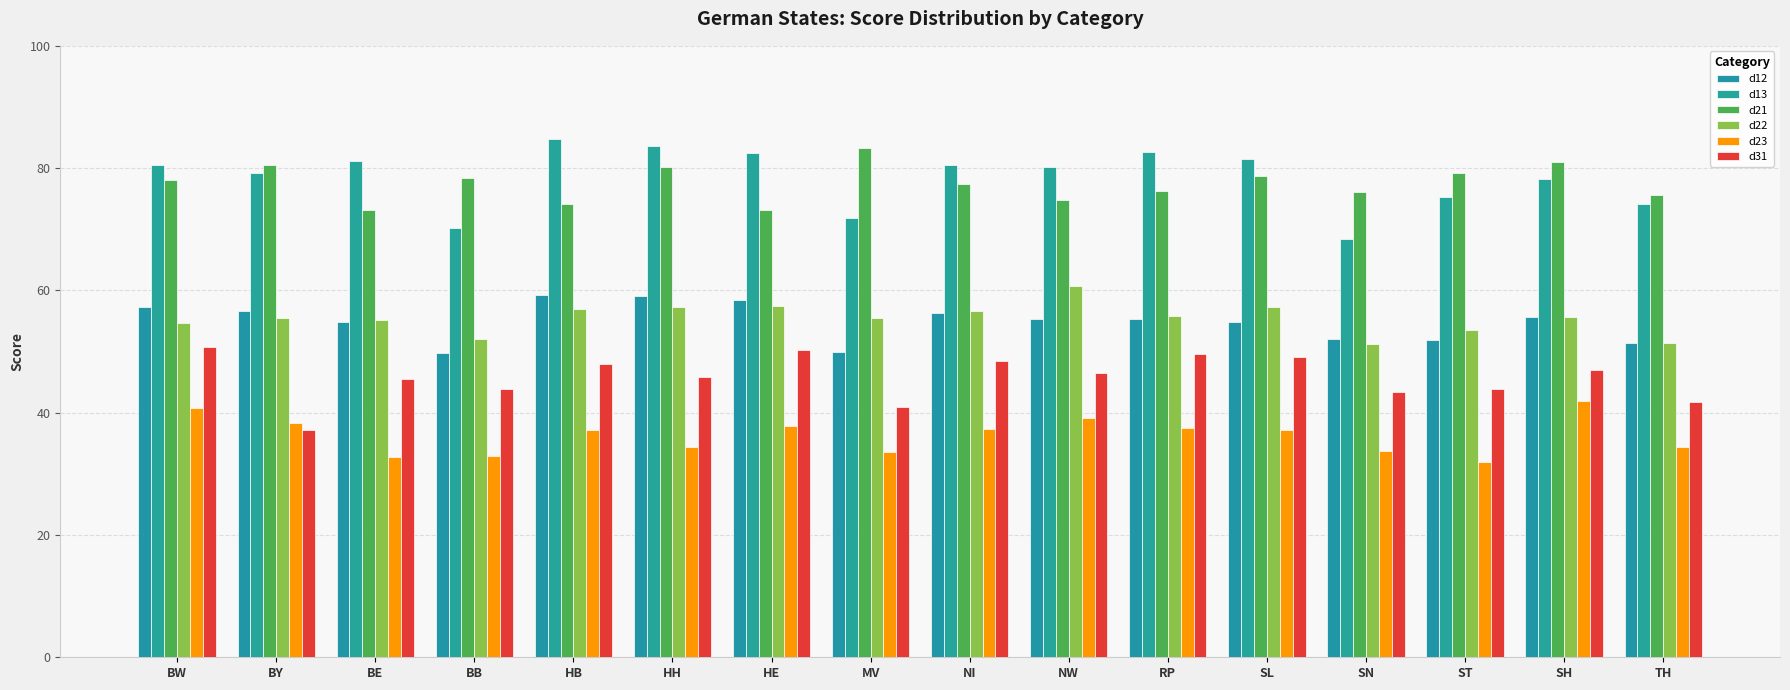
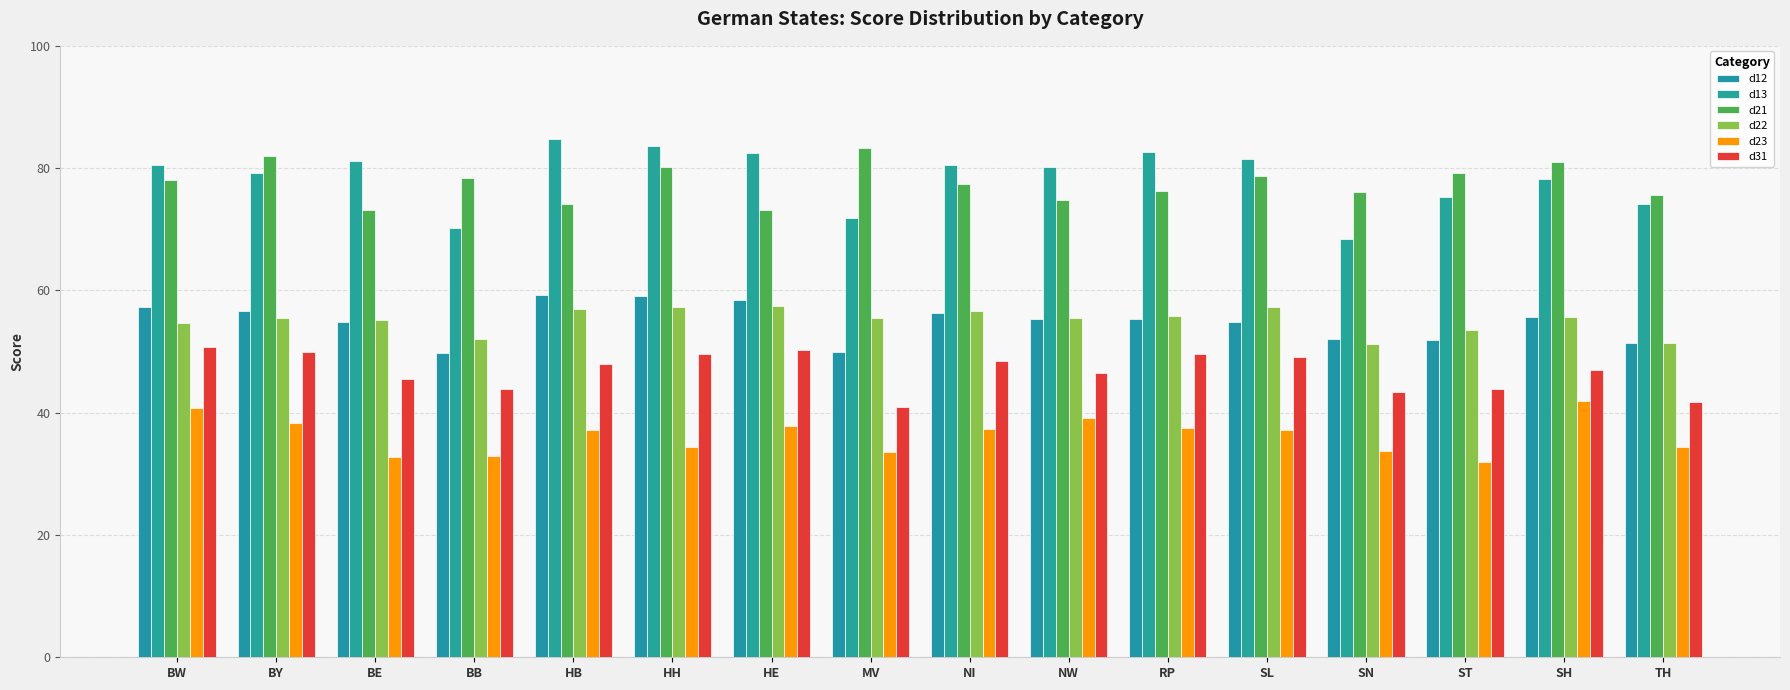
d21, BY: 81 -> 82
d31, BY: 37 -> 50
d31, HH: 46 -> 50
d22, NW: 61 -> 56
